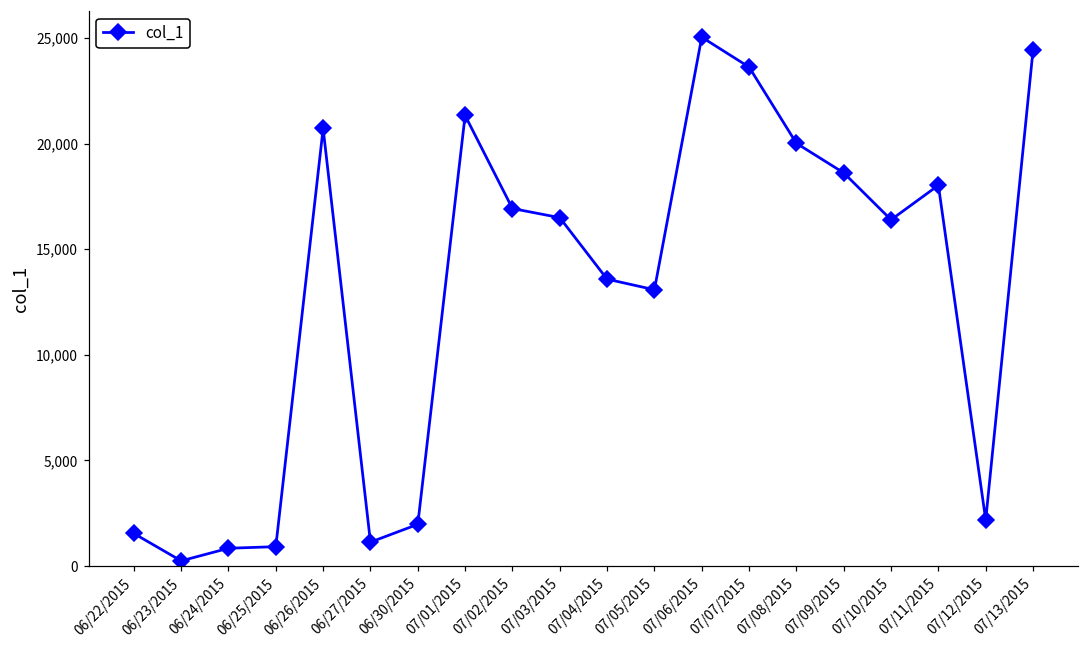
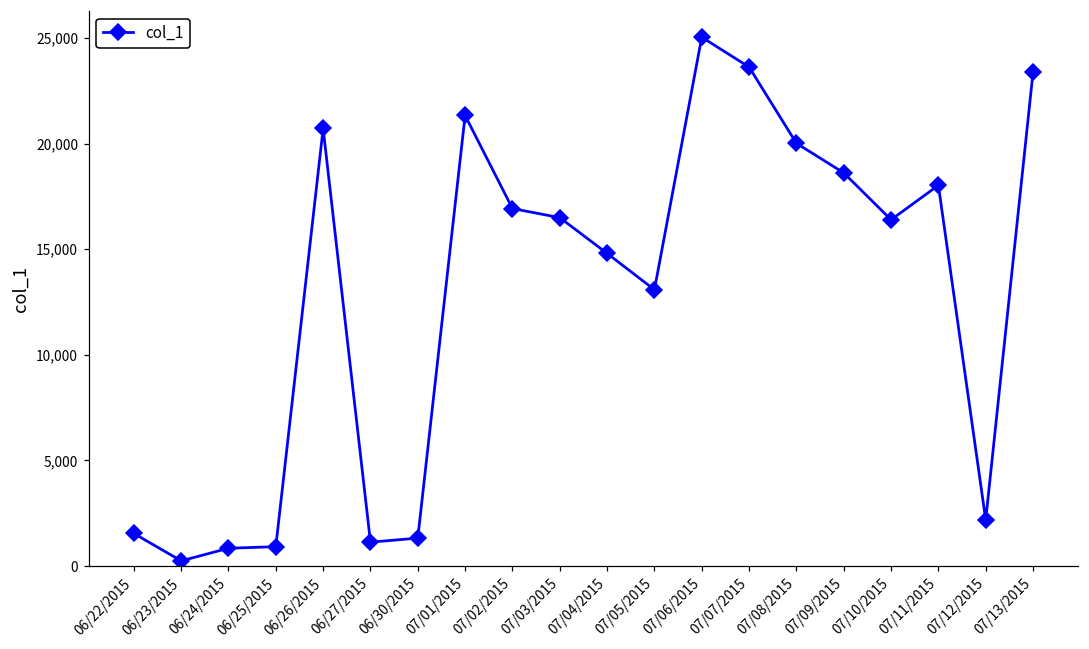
06/30/2015: 2,000 -> 1,300
07/04/2015: 13,600 -> 14,800
07/13/2015: 24,400 -> 23,400
